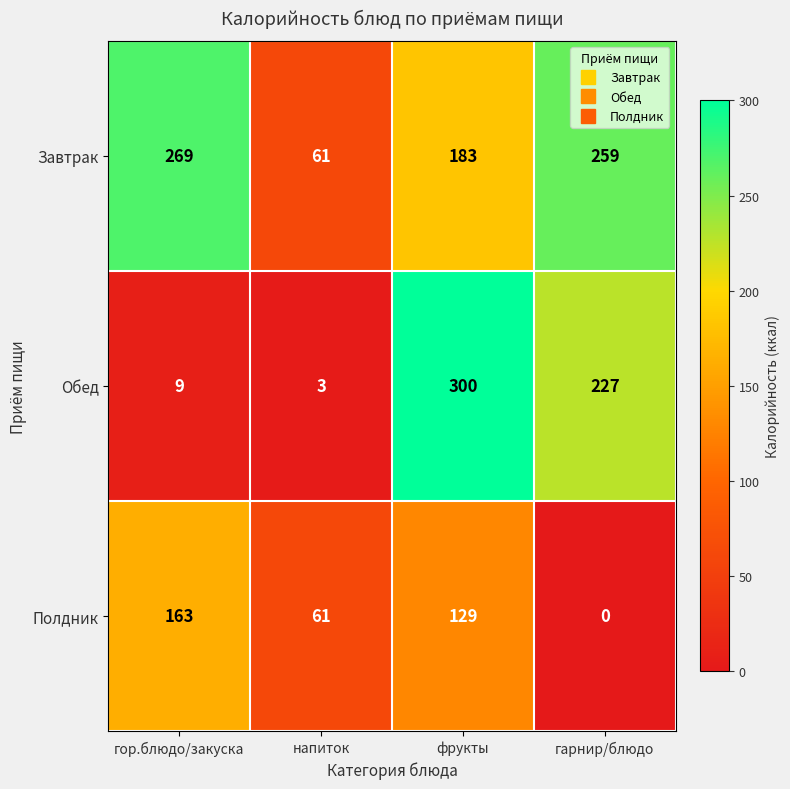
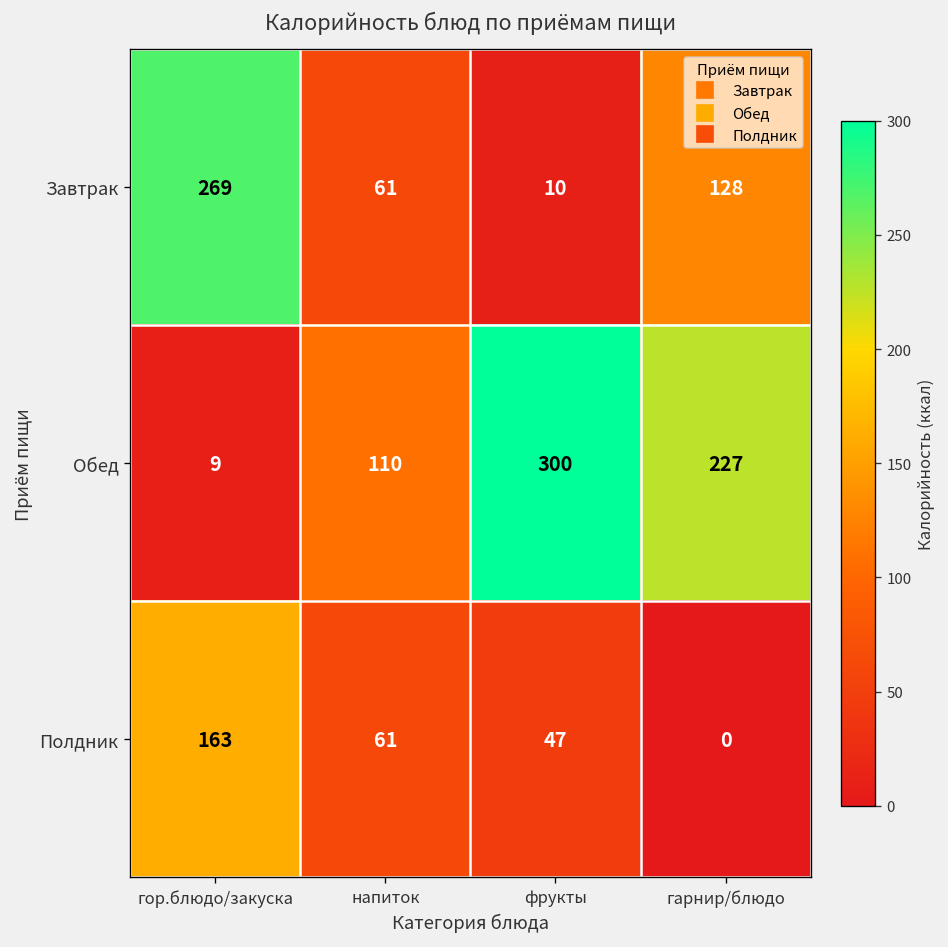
Завтрак, фрукты: 183 -> 10
Завтрак, гарнир/блюдо: 259 -> 128
Обед, напиток: 3 -> 110
Полдник, фрукты: 129 -> 47
